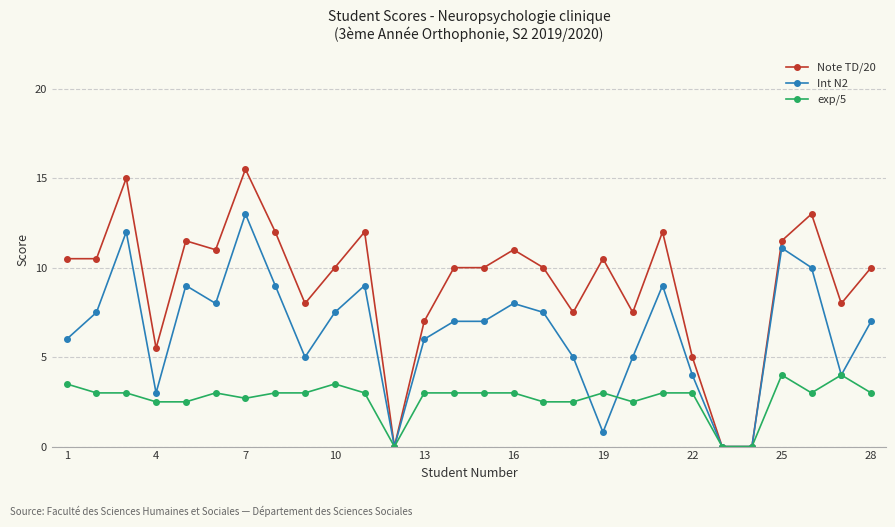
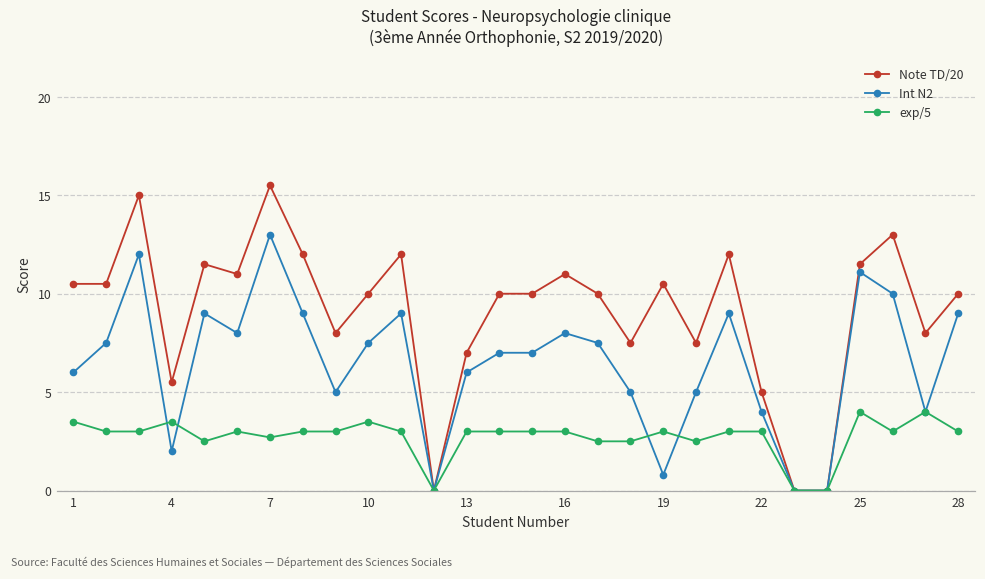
Int N2, 4: 3 -> 2
exp/5, 4: 2.5 -> 3.5
Int N2, 28: 7 -> 9
